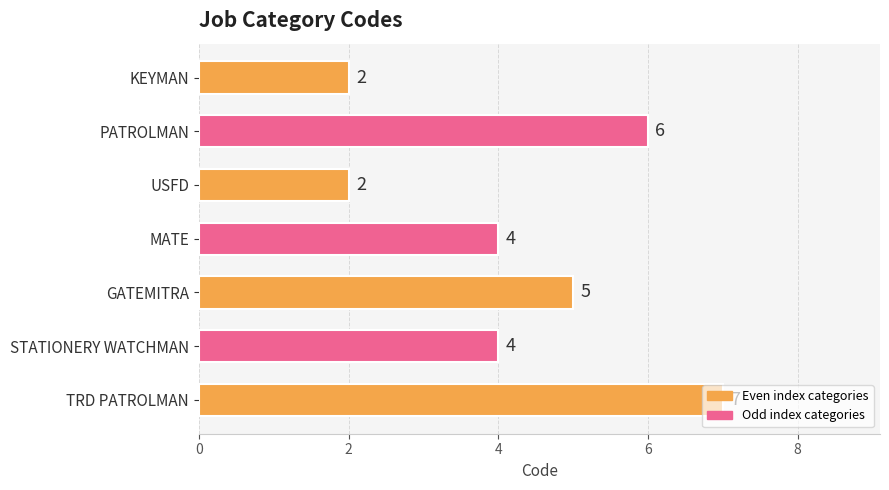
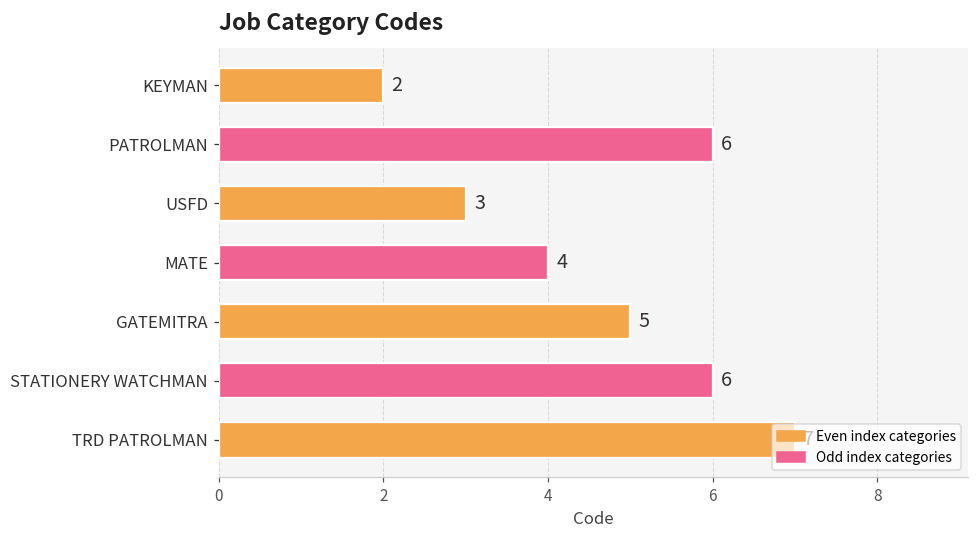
USFD: 2 -> 3
STATIONERY WATCHMAN: 4 -> 6
